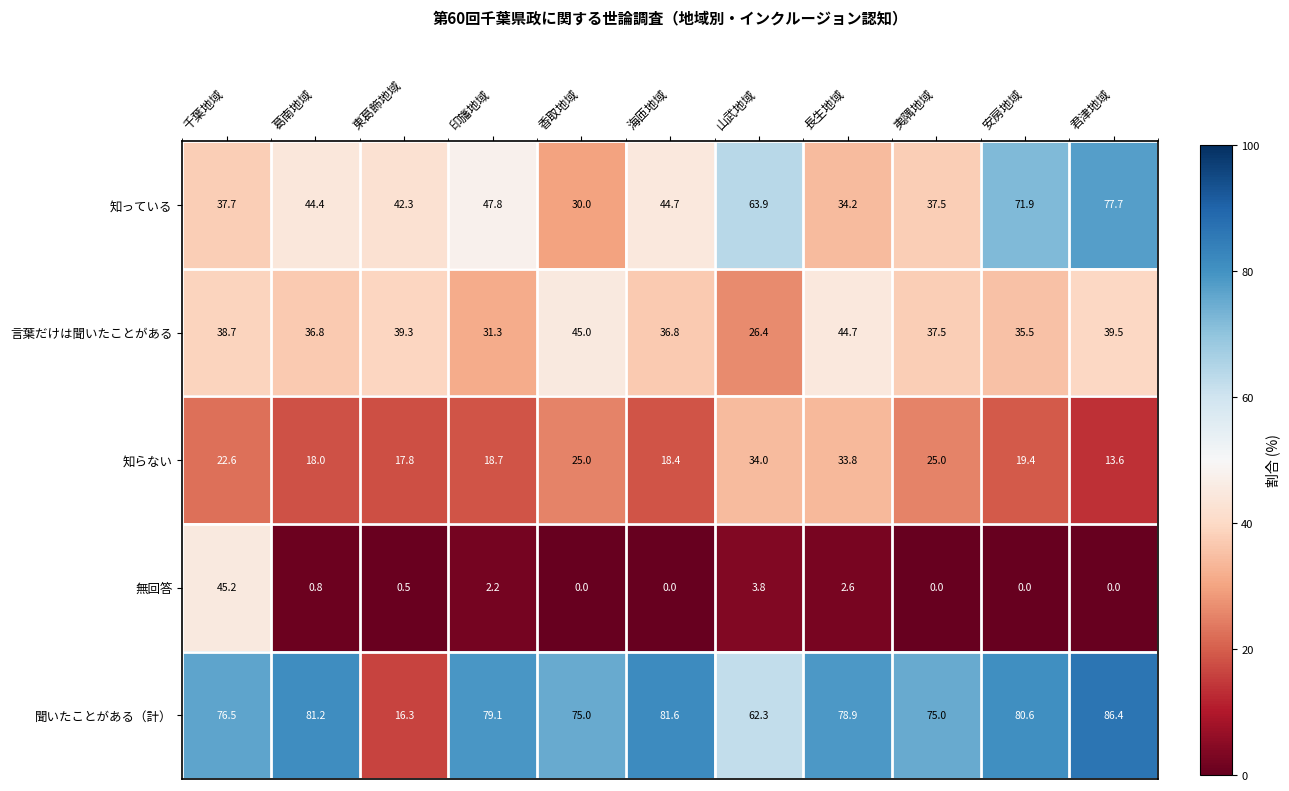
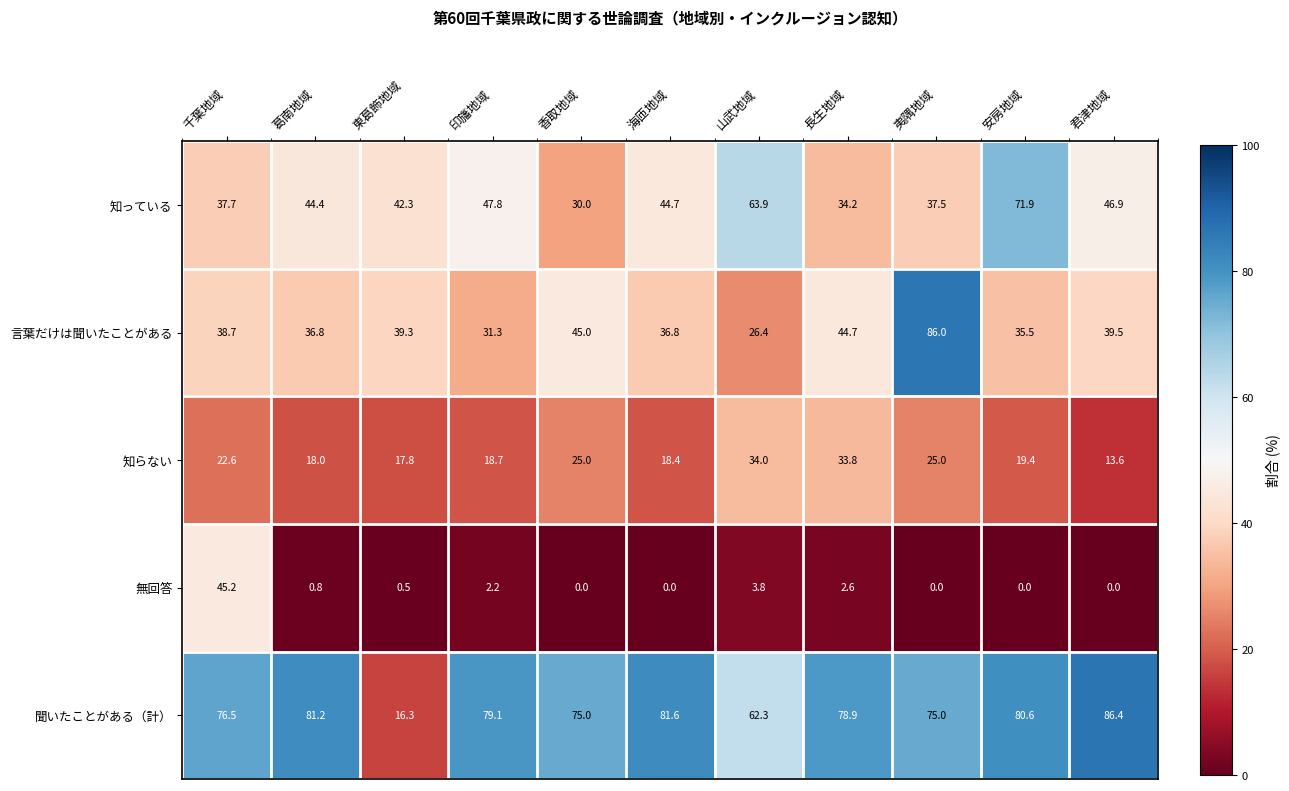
知っている, 君津地域: 77.7 -> 46.9
言葉だけは聞いたことがある, 夷隅地域: 37.5 -> 86.0
